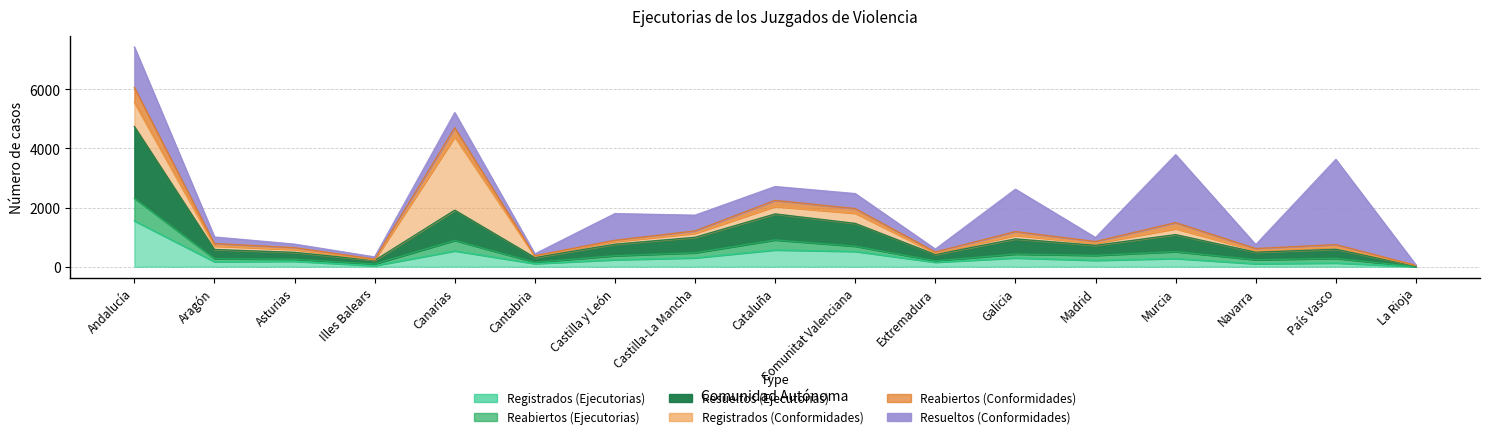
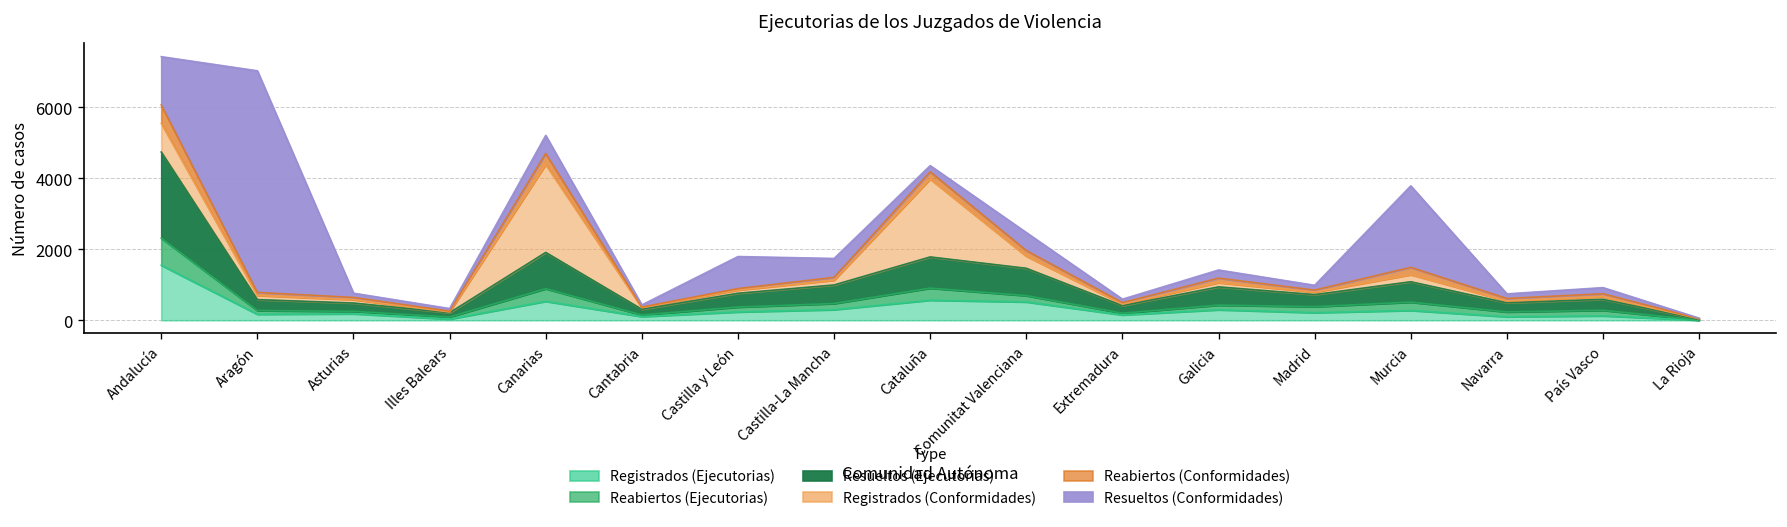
Resueltos (Conformidades), Aragón: 200 -> 6200
Registrados (Conformidades), Cataluña: 300 -> 2200
Resueltos (Conformidades), Cataluña: 500 -> 200
Resueltos (Conformidades), Galicia: 1400 -> 200
Resueltos (Conformidades), País Vasco: 2900 -> 200
